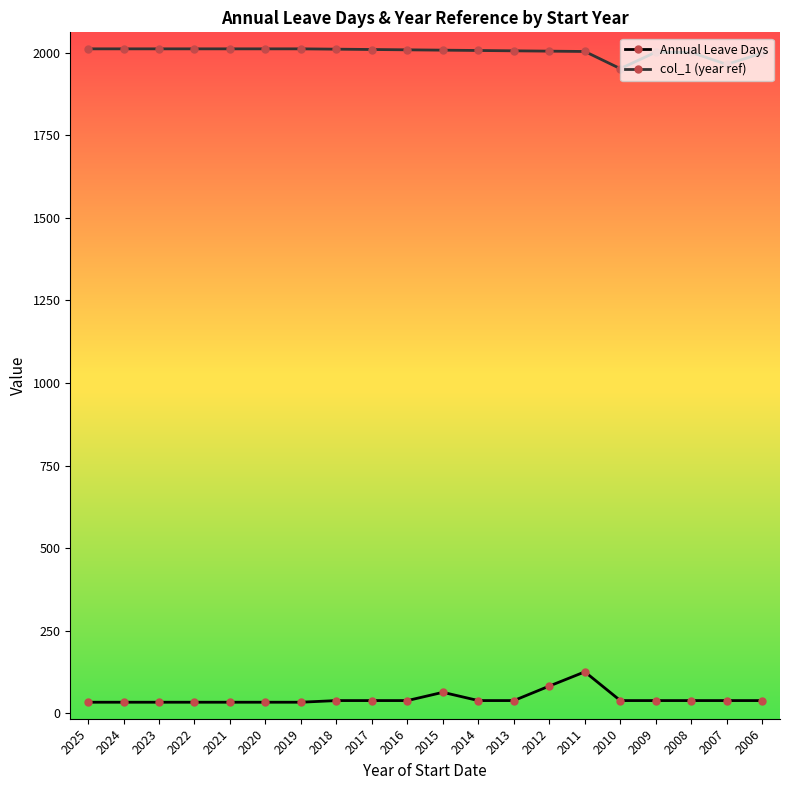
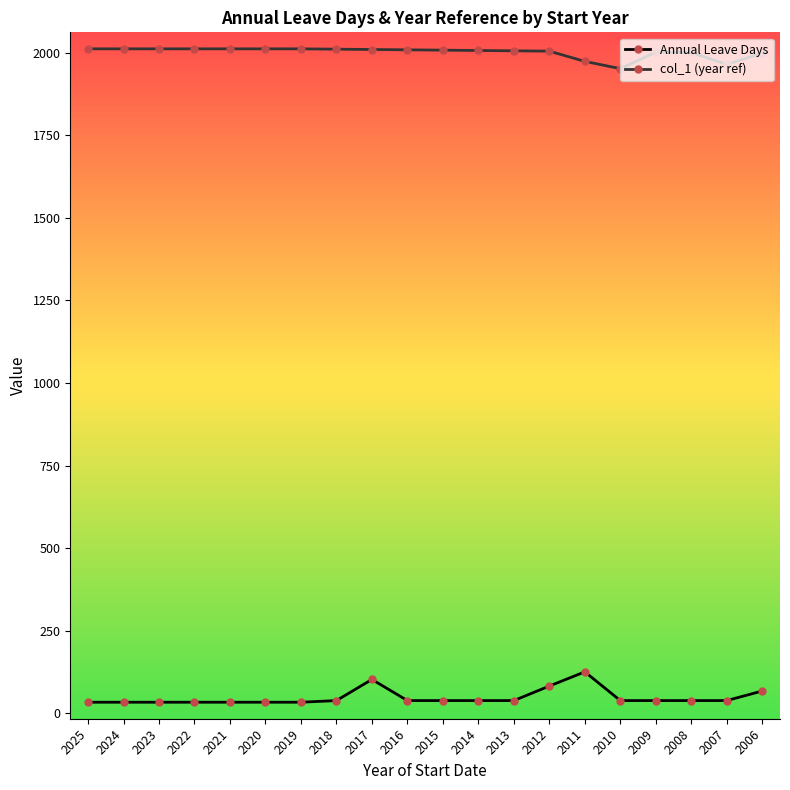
Annual Leave Days, 2017: 40 -> 100
Annual Leave Days, 2015: 60 -> 40
col_1 (year ref), 2011: 2000 -> 1970
Annual Leave Days, 2006: 40 -> 70
